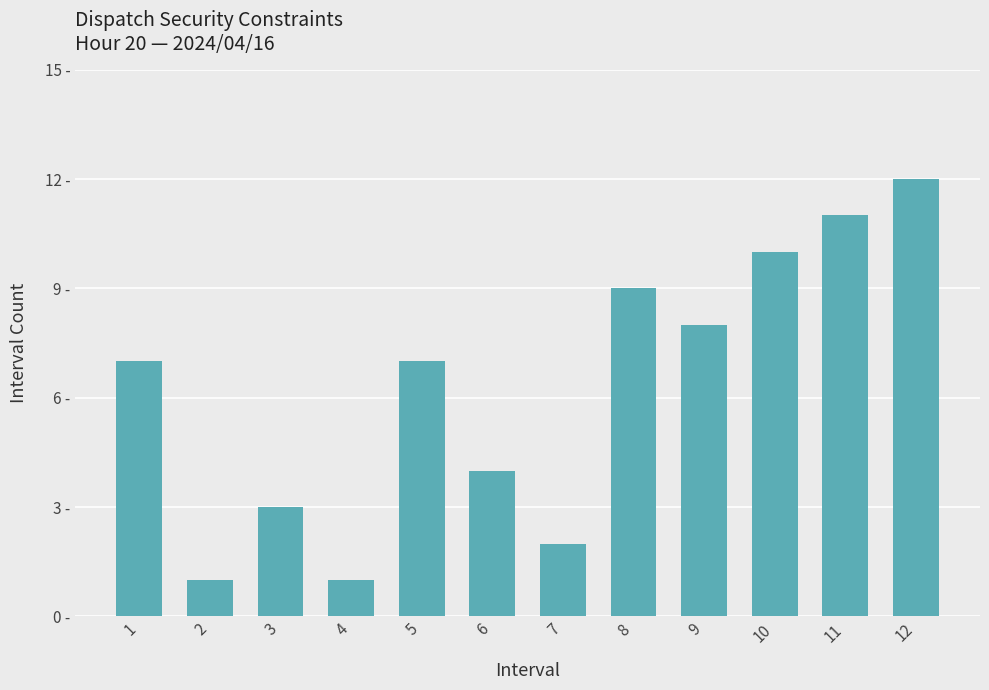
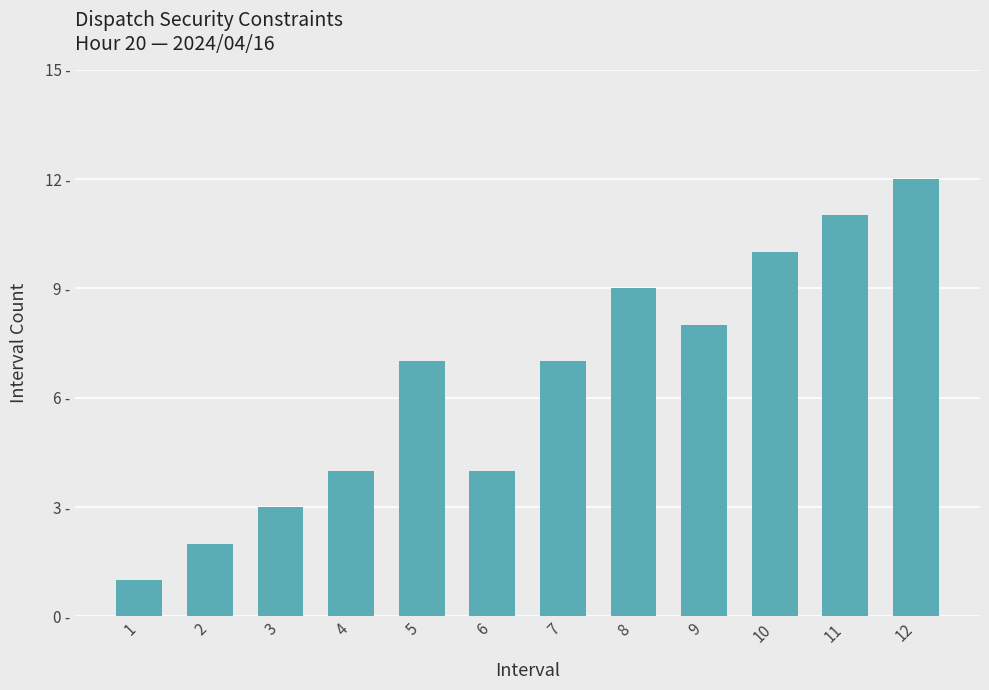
1: 7 - -> 1 -
2: 1 - -> 2 -
4: 1 - -> 4 -
7: 2 - -> 7 -
